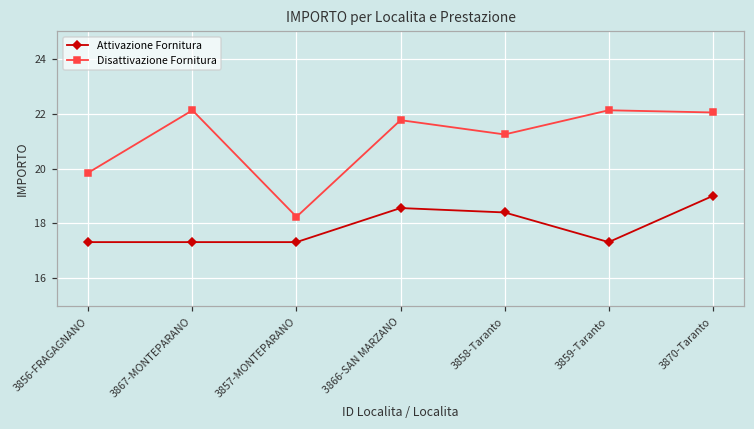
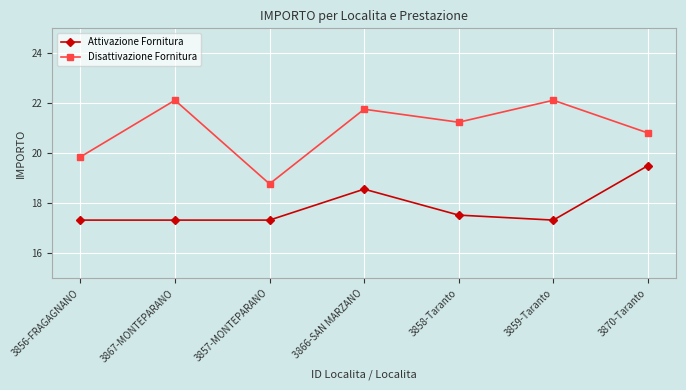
Disattivazione Fornitura, 3857-MONTEPARANO: 18.2 -> 18.8
Attivazione Fornitura, 3858-Taranto: 18.4 -> 17.5
Attivazione Fornitura, 3870-Taranto: 19.0 -> 19.5
Disattivazione Fornitura, 3870-Taranto: 22.0 -> 20.8
